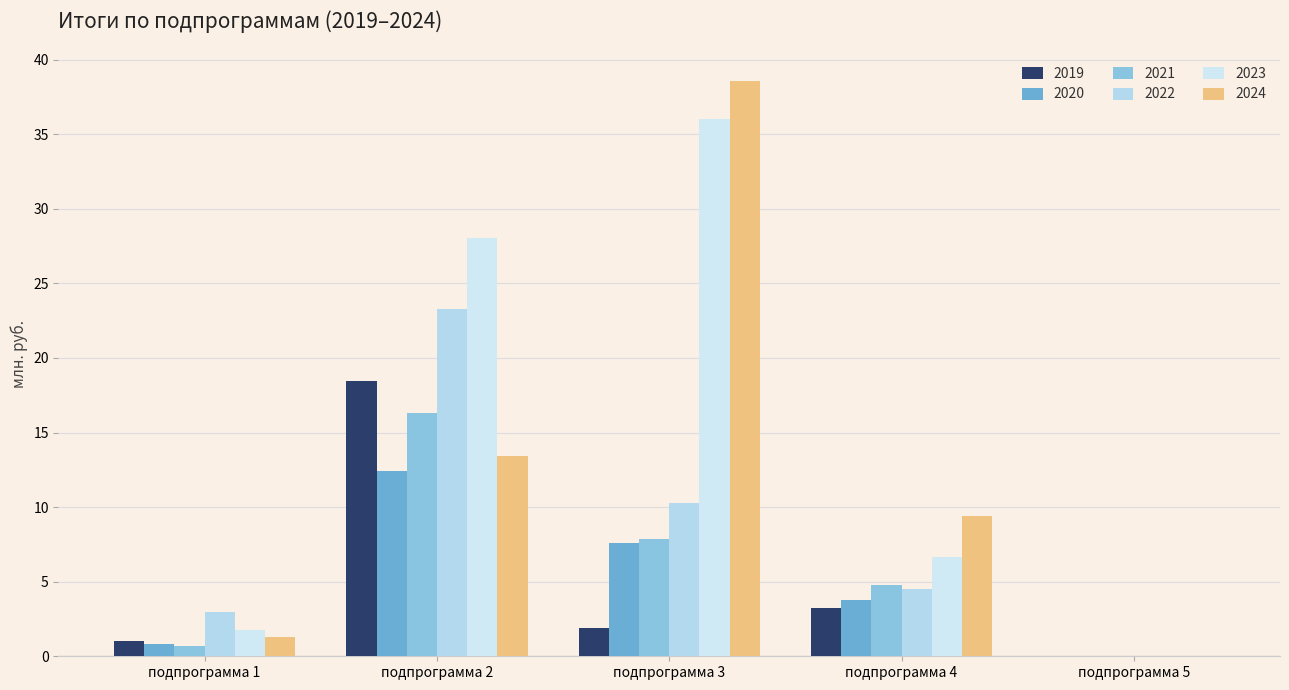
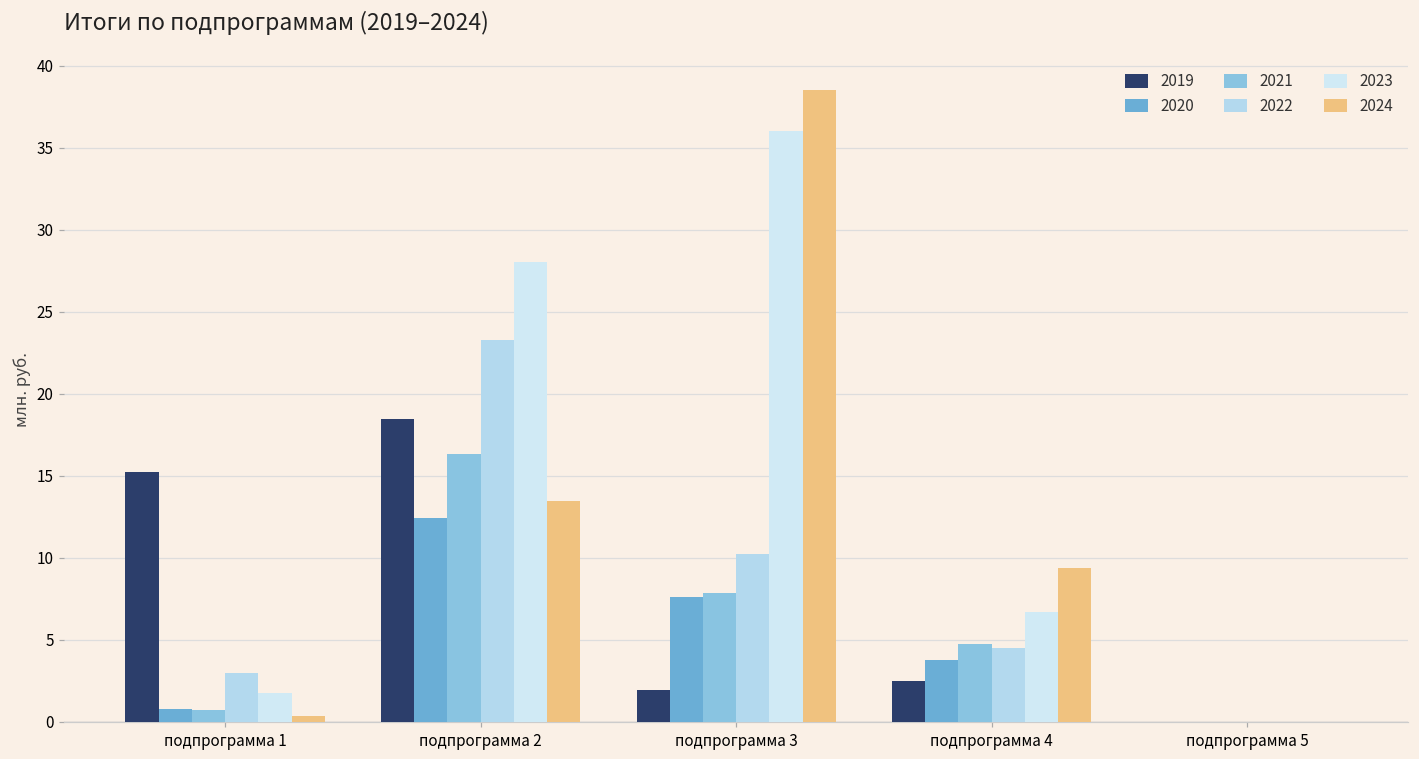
2019, подпрограмма 1: 1.0 -> 15.2
2024, подпрограмма 1: 1.3 -> 0.4
2019, подпрограмма 4: 3.2 -> 2.5
